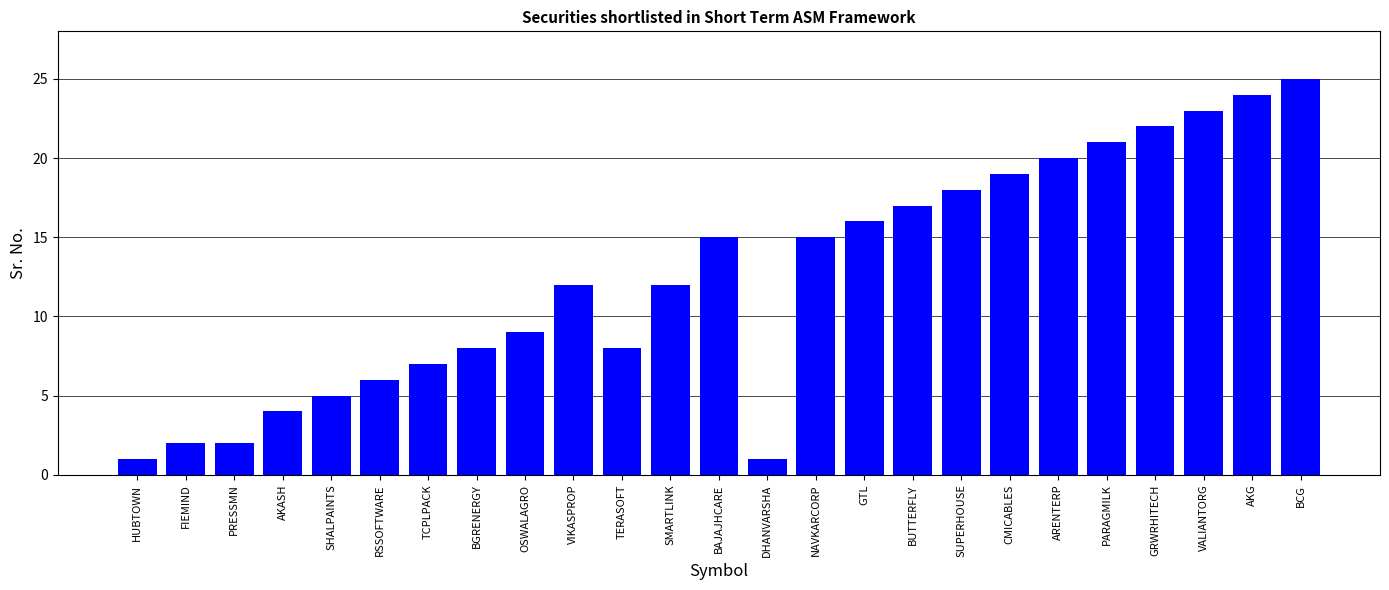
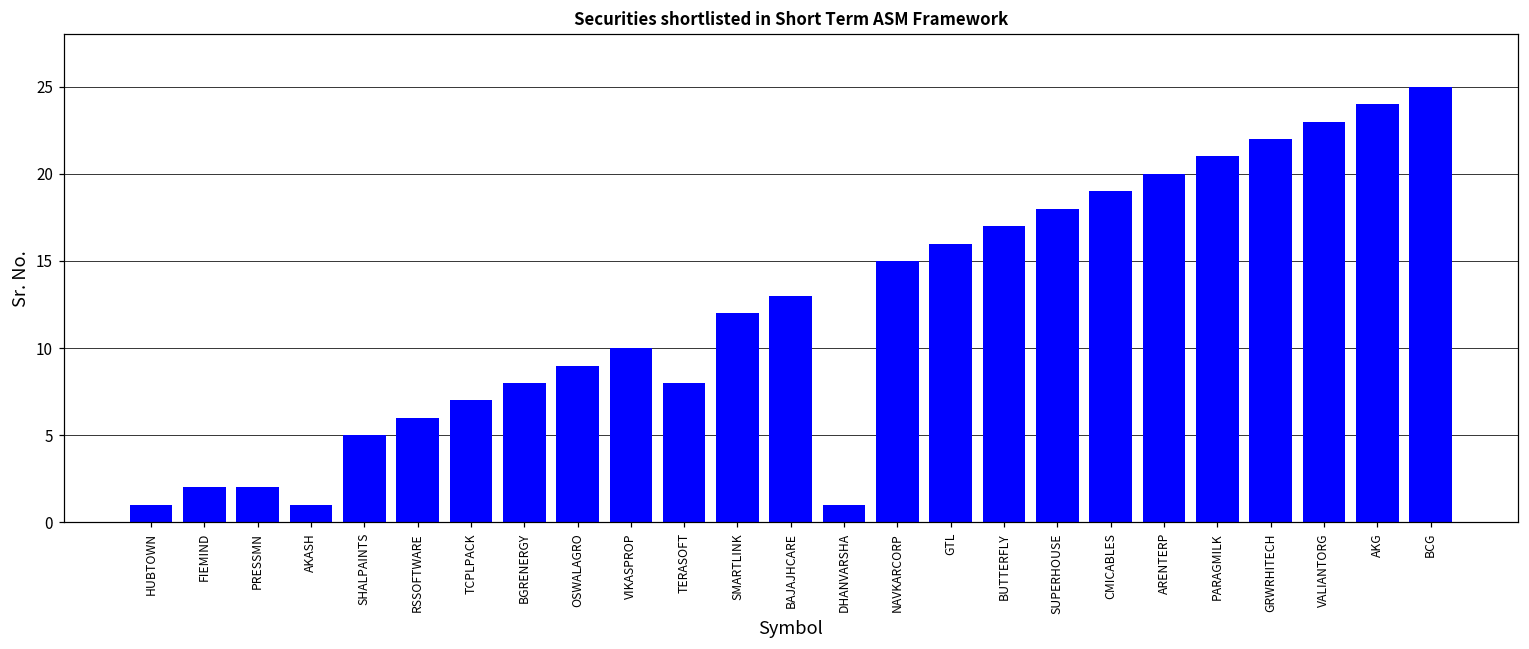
AKASH: 4 -> 1
VIKASPROP: 12 -> 10
BAJAJHCARE: 15 -> 13
